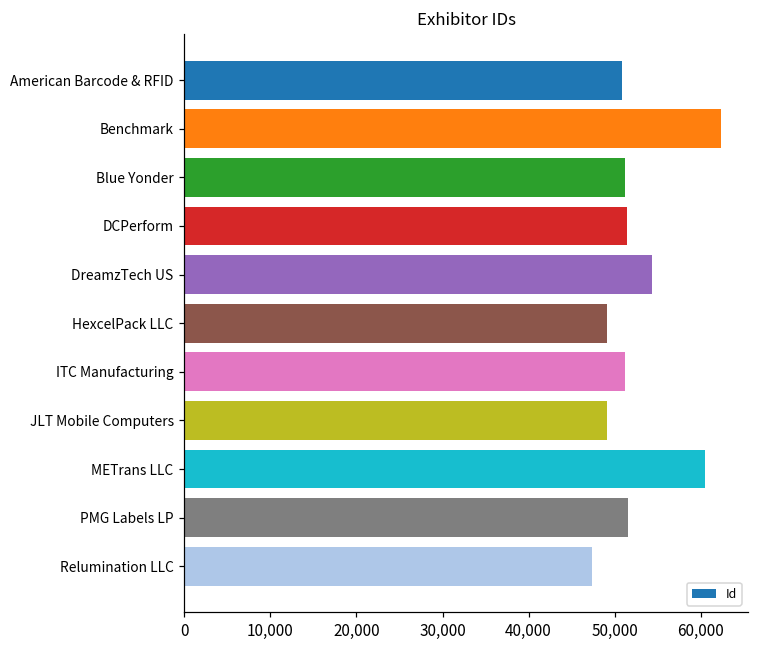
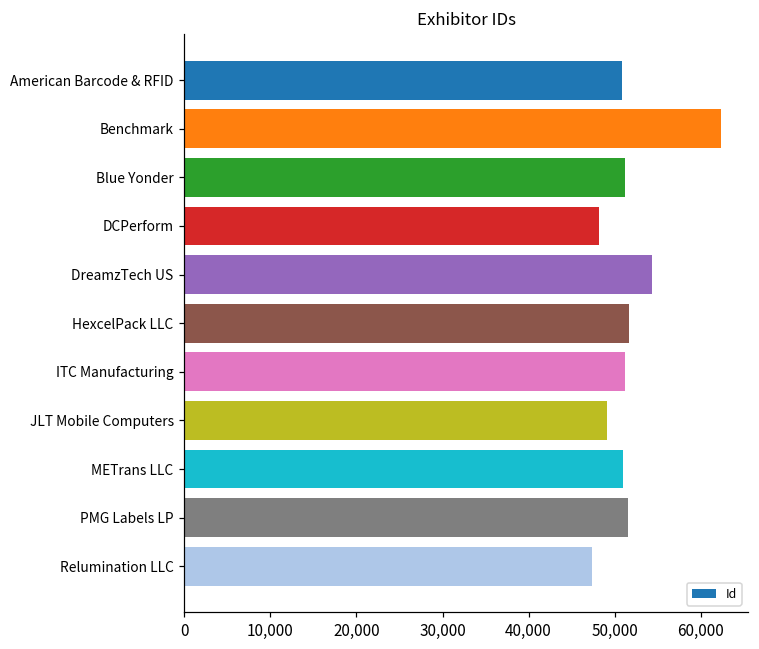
DCPerform: 51,000 -> 48,000
HexcelPack LLC: 49,000 -> 52,000
METrans LLC: 61,000 -> 51,000
